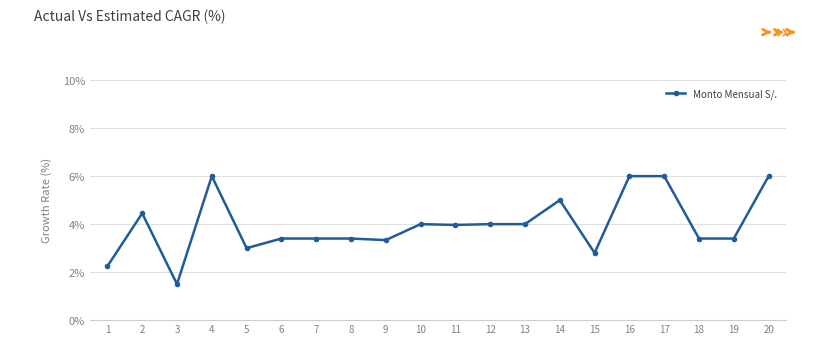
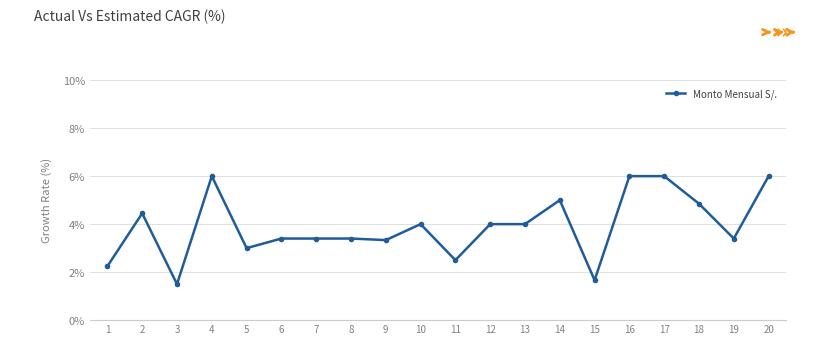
11: 4.0% -> 2.5%
15: 2.8% -> 1.7%
18: 3.4% -> 4.9%
